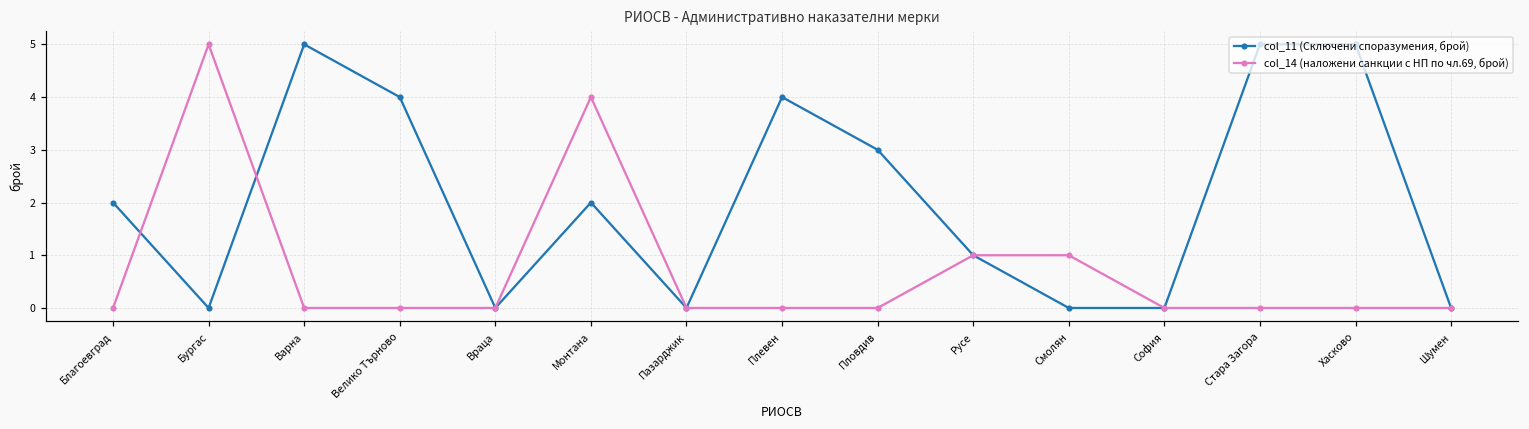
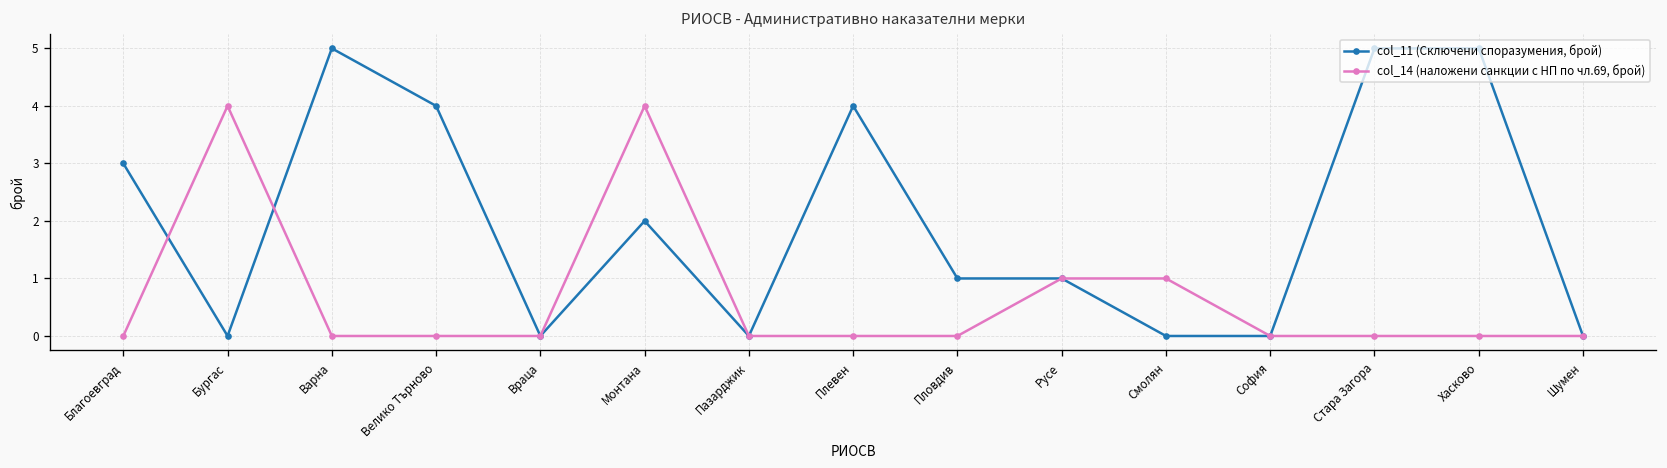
col_11 (Сключени споразумения, брой), Благоевград: 2 -> 3
col_14 (наложени санкции с НП по чл.69, брой), Бургас: 5 -> 4
col_11 (Сключени споразумения, брой), Пловдив: 3 -> 1
